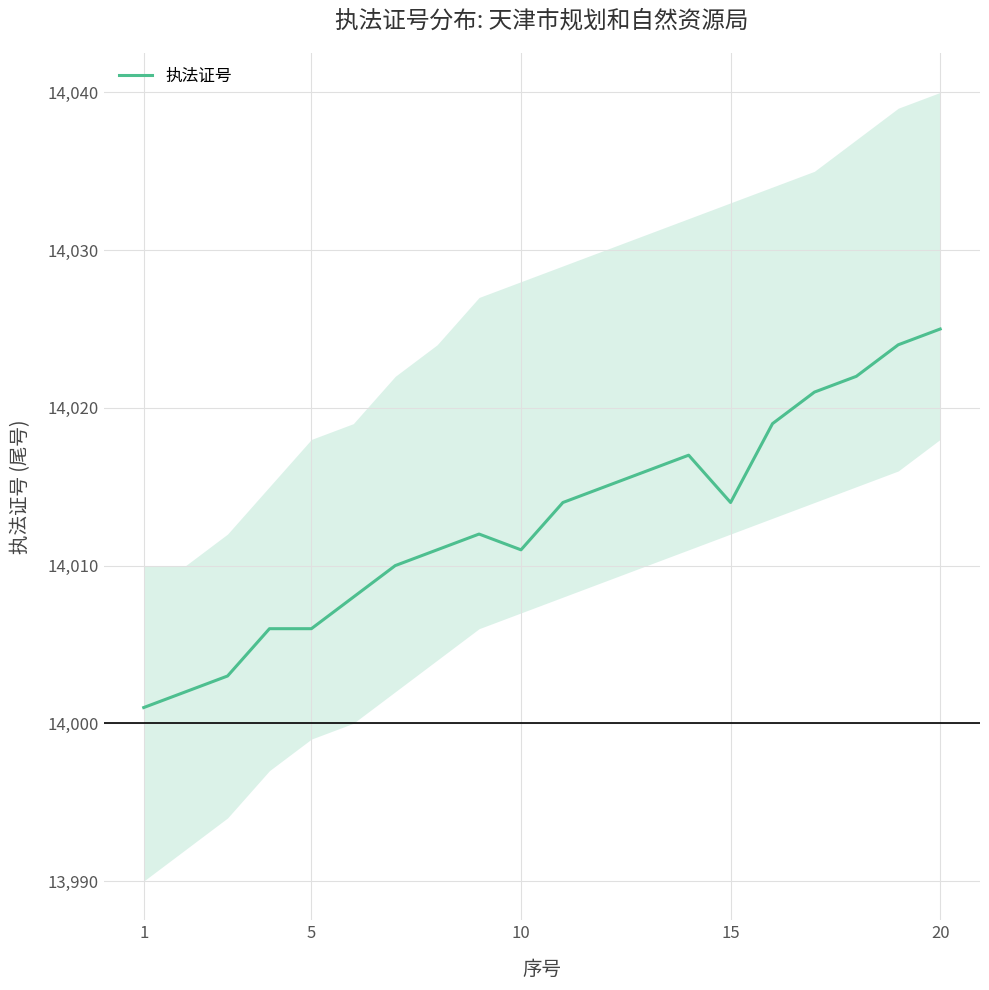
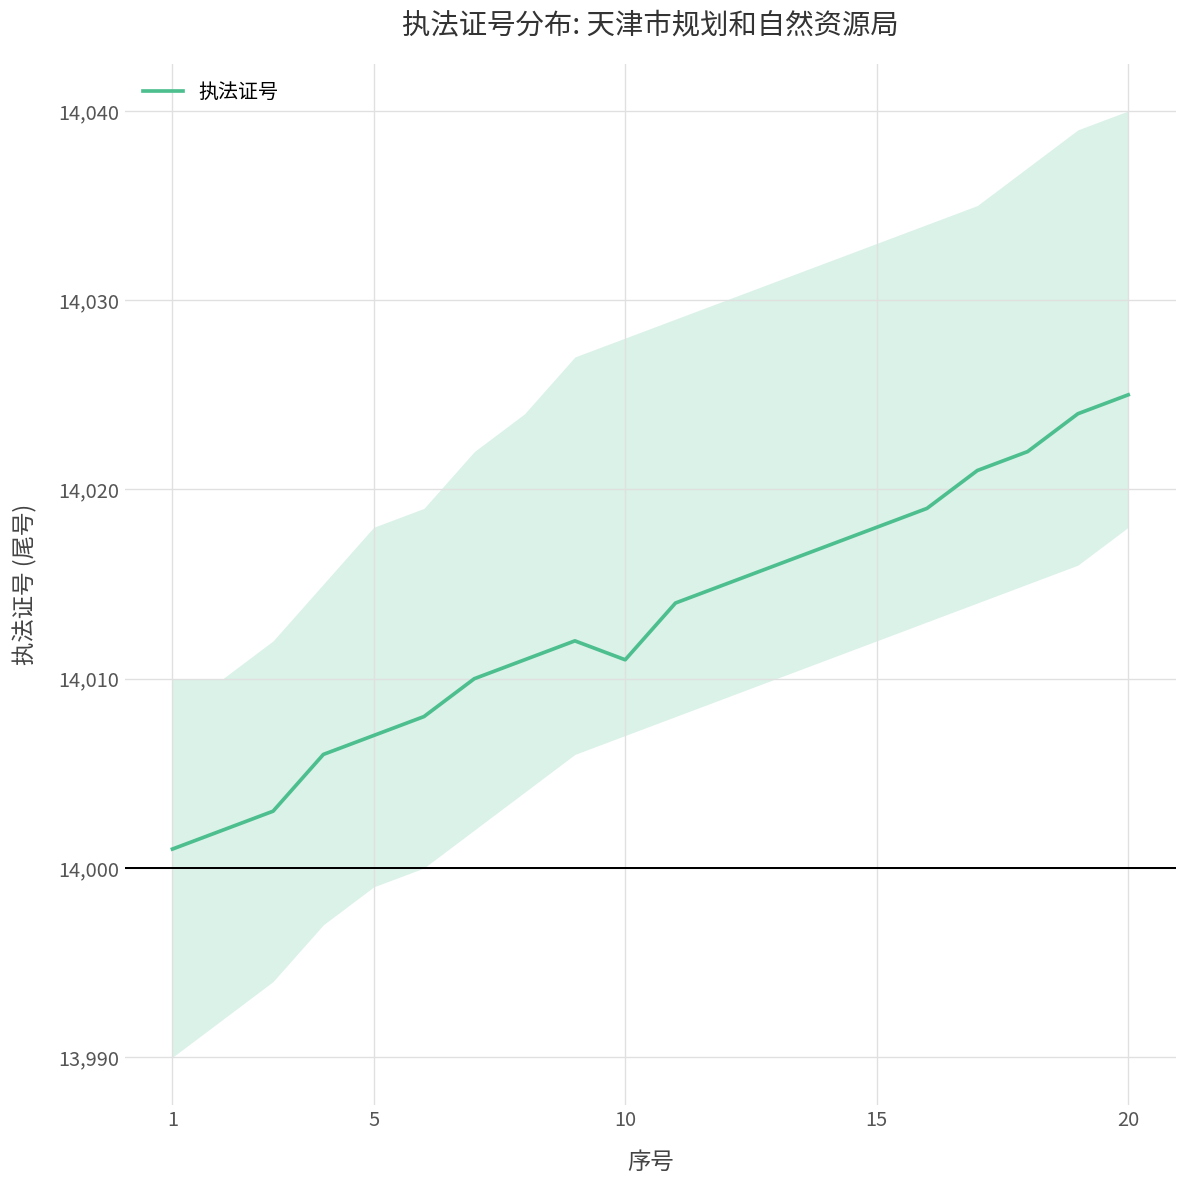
执法证号, 5: 14,006.0 -> 14,007.0
执法证号, 15: 14,014.0 -> 14,018.0
